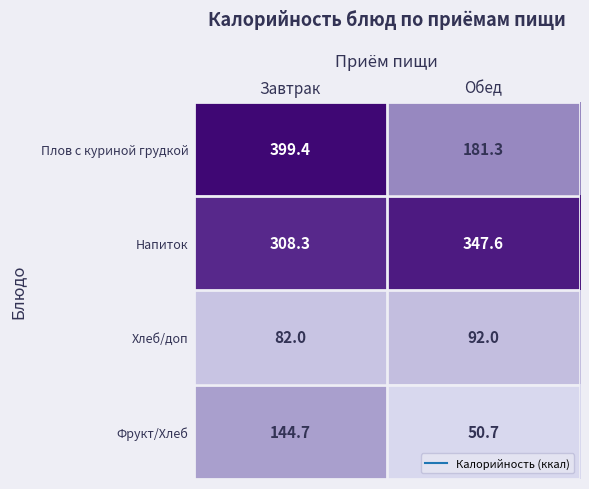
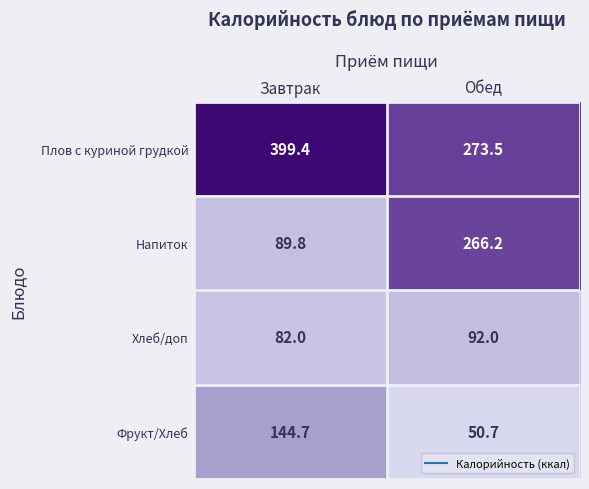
Плов с куриной грудкой, Обед: 181.3 -> 273.5
Напиток, Завтрак: 308.3 -> 89.8
Напиток, Обед: 347.6 -> 266.2
